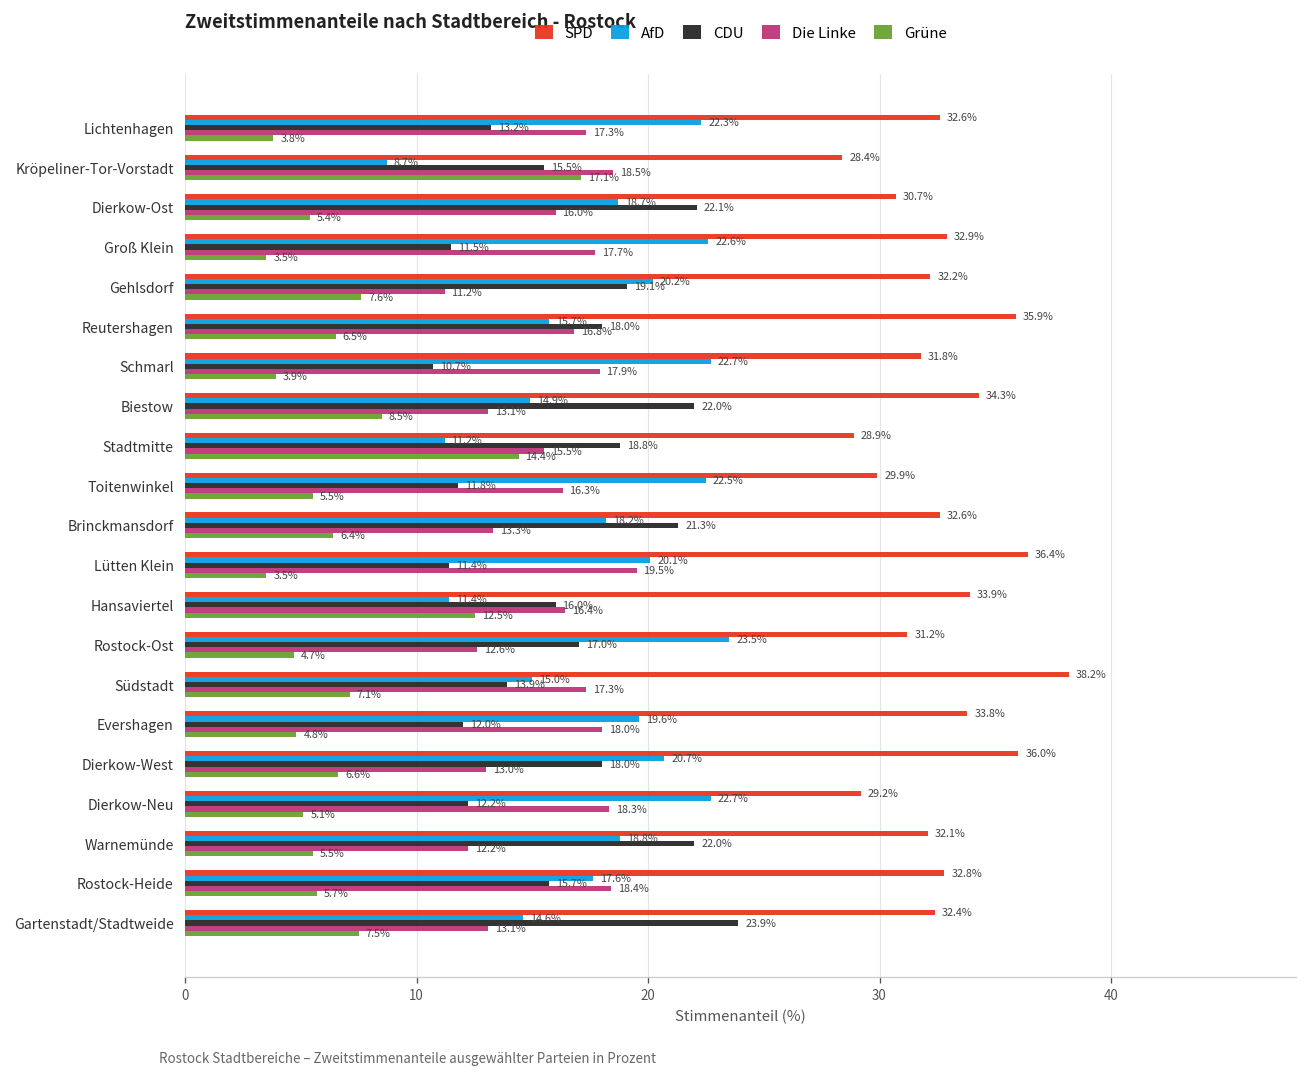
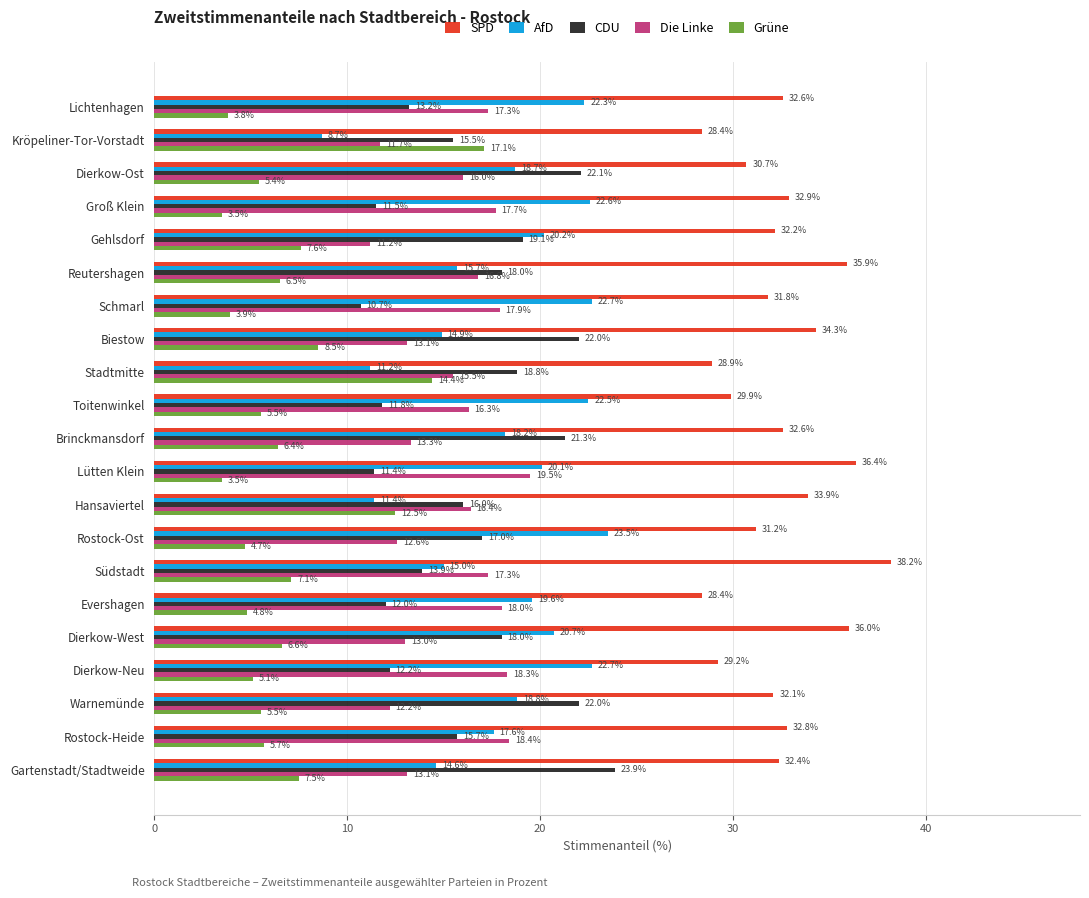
Die Linke, Kröpeliner-Tor-Vorstadt: 18.5% -> 11.7%
SPD, Evershagen: 33.8% -> 28.4%
